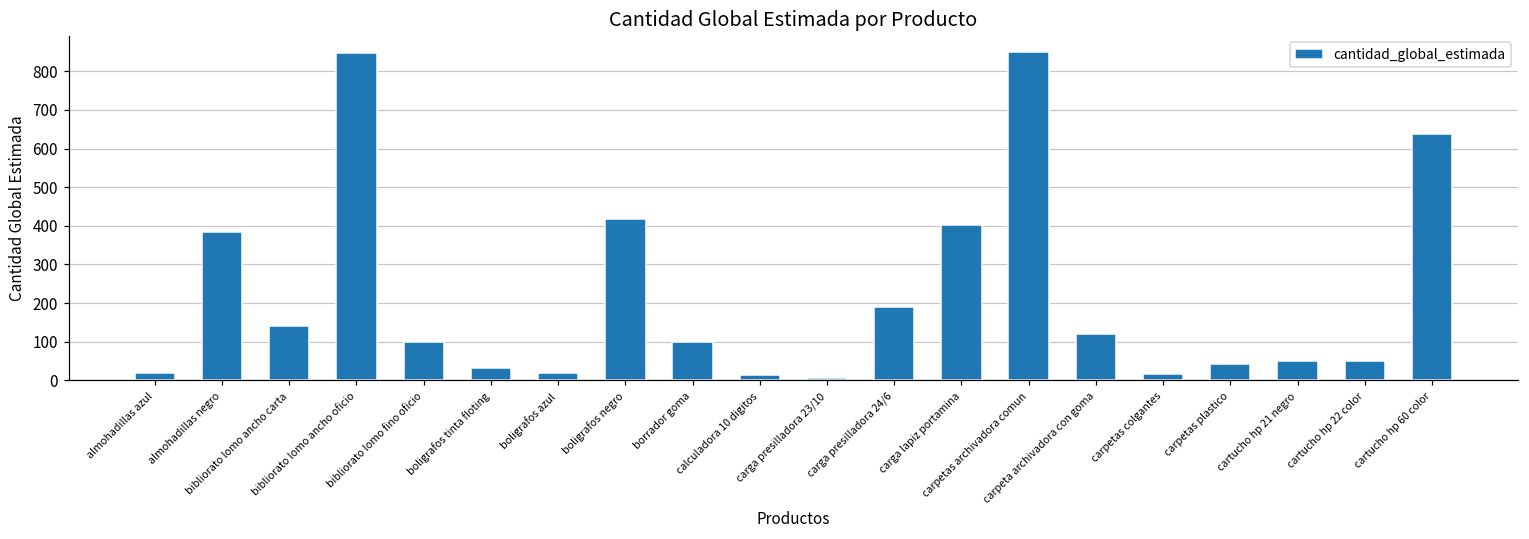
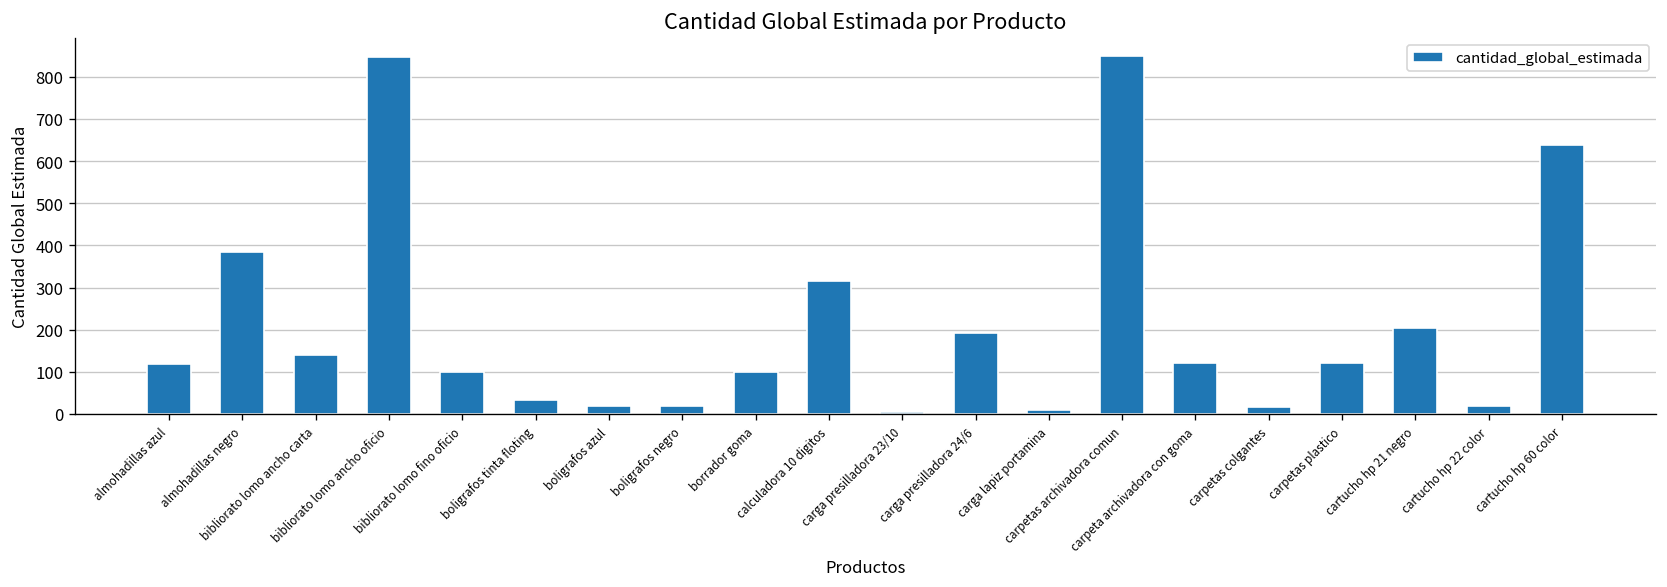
almohadillas azul: 20 -> 120
boligrafos negro: 420 -> 20
calculadora 10 digitos: 20 -> 320
carga lapiz portamina: 400 -> 10
carpetas plastico: 40 -> 120
cartucho hp 21 negro: 50 -> 210
cartucho hp 22 color: 50 -> 20
